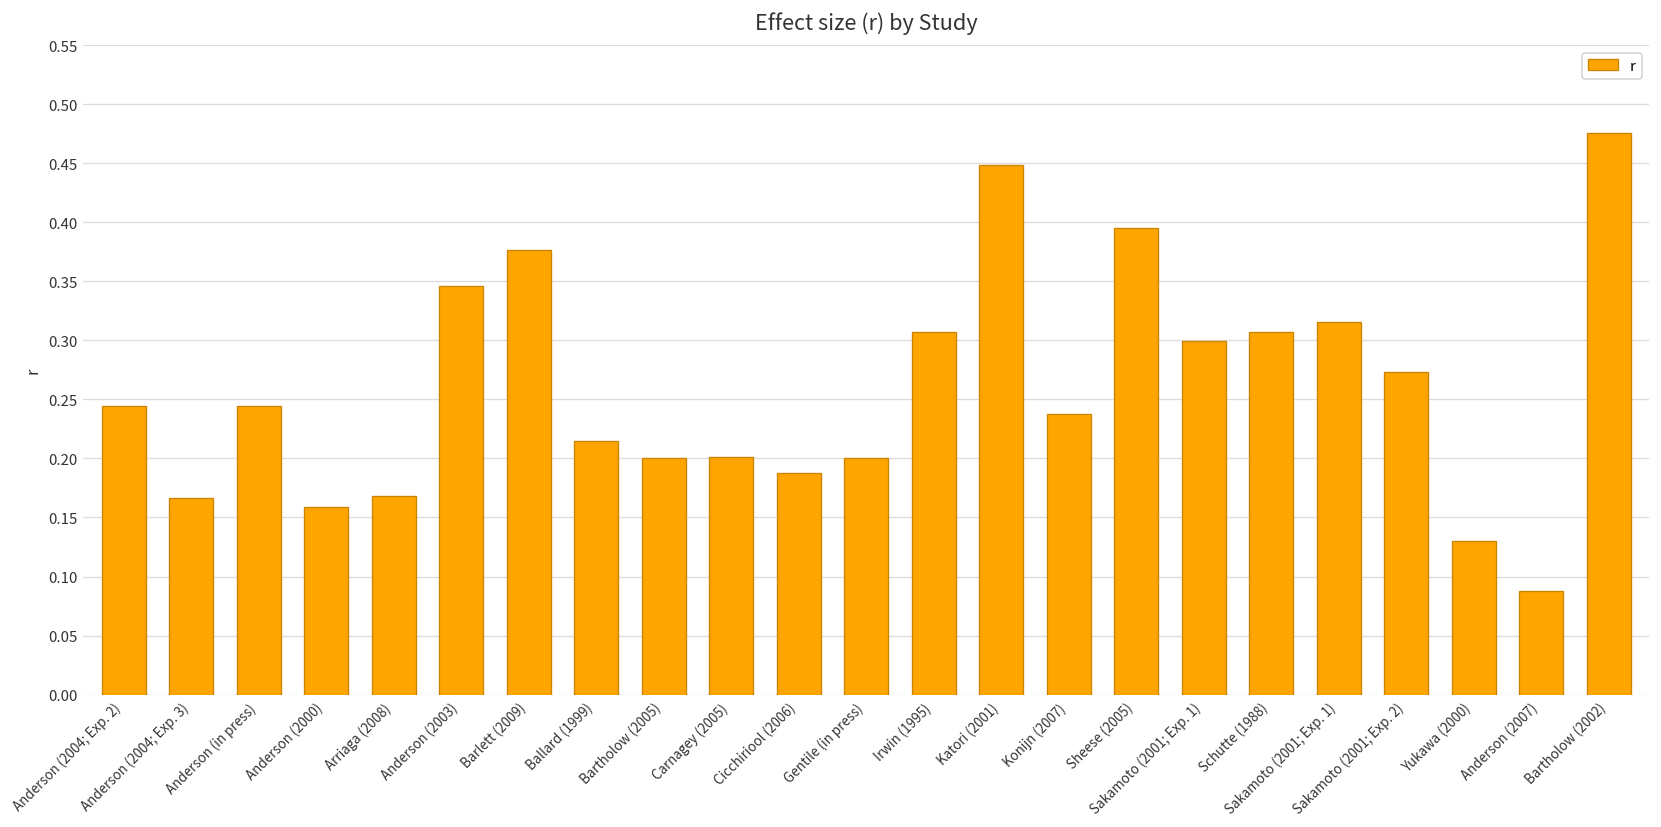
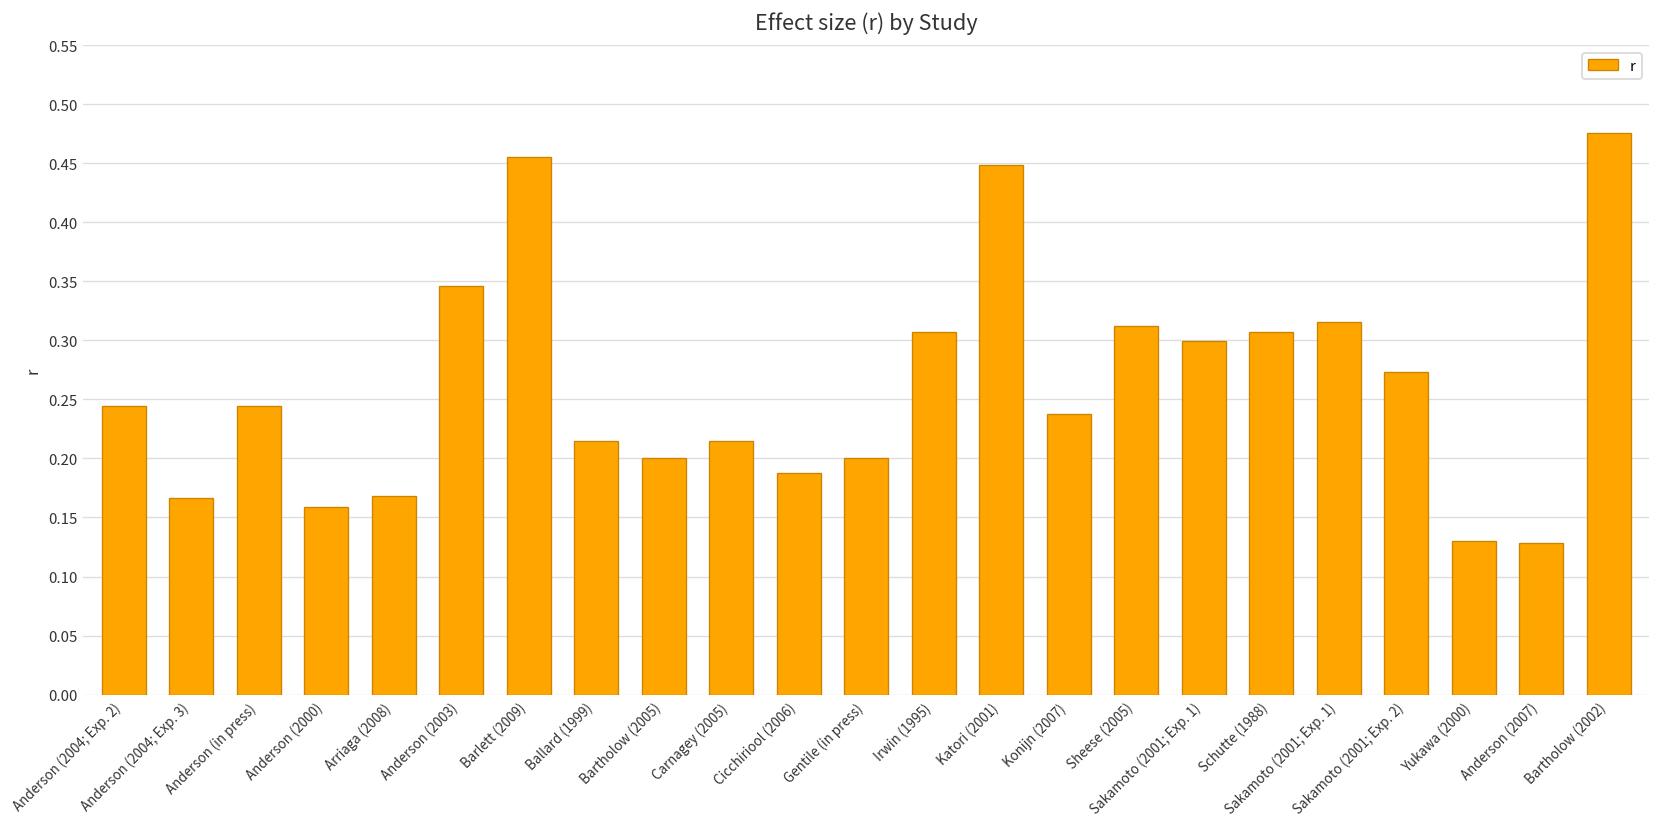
Barlett (2009): 0.38 -> 0.46
Carnagey (2005): 0.20 -> 0.21
Sheese (2005): 0.40 -> 0.31
Anderson (2007): 0.09 -> 0.13
